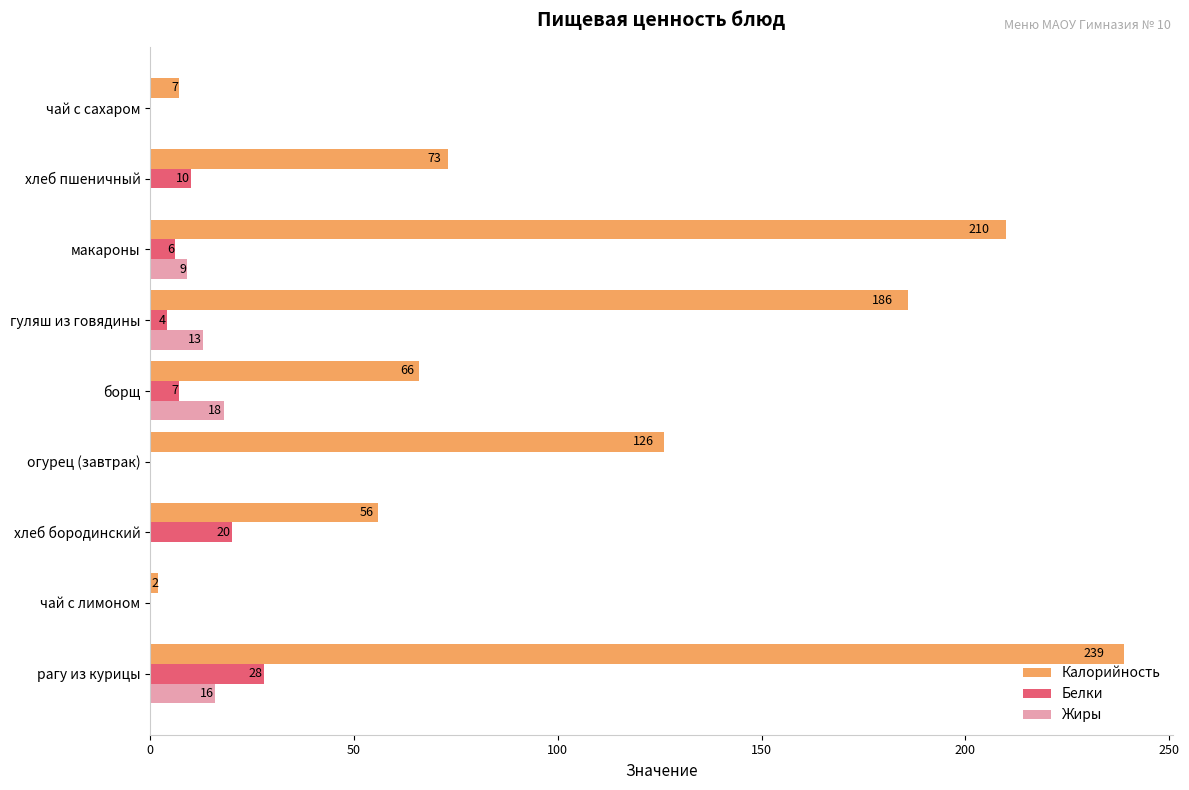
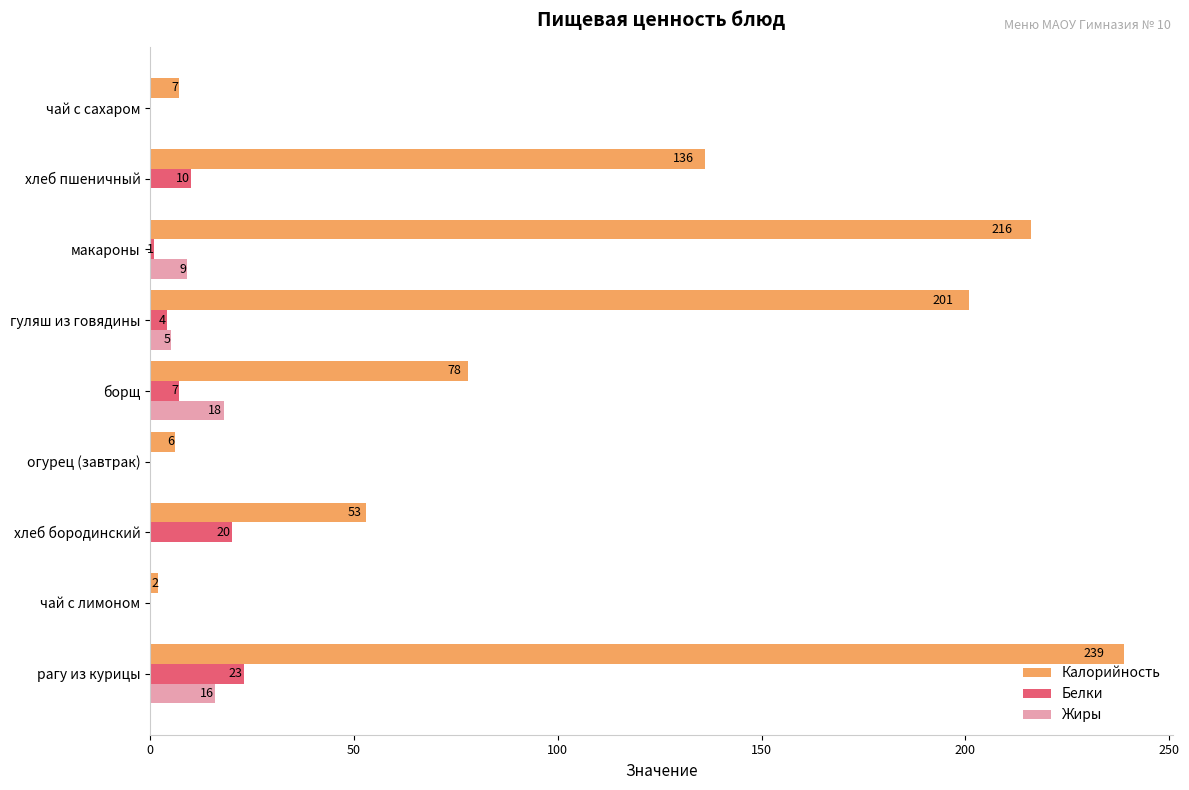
Калорийность, хлеб пшеничный: 73 -> 136
Калорийность, макароны: 210 -> 216
Белки, макароны: 6 -> 1
Калорийность, гуляш из говядины: 186 -> 201
Жиры, гуляш из говядины: 13 -> 5
Калорийность, борщ: 66 -> 78
Калорийность, огурец (завтрак): 126 -> 6
Калорийность, хлеб бородинский: 56 -> 53
Белки, рагу из курицы: 28 -> 23
